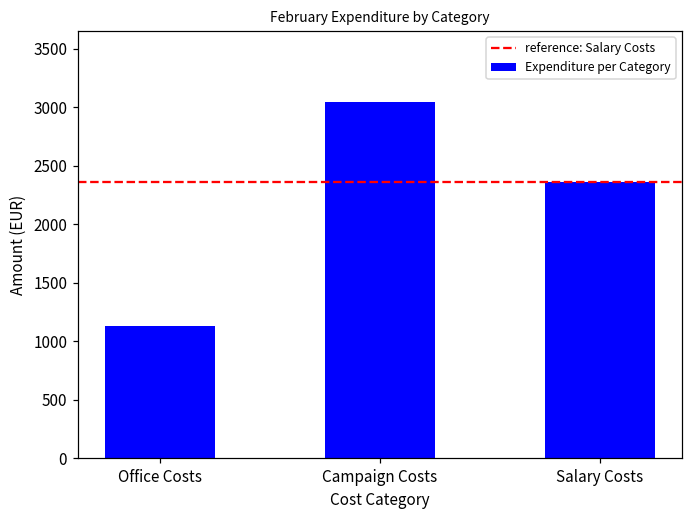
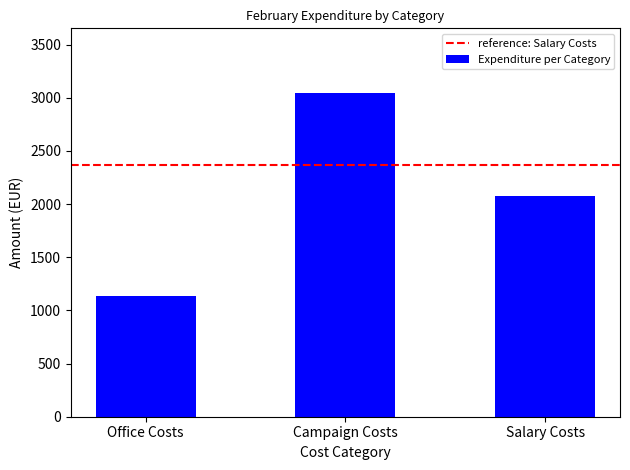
Salary Costs: 2370 -> 2080
